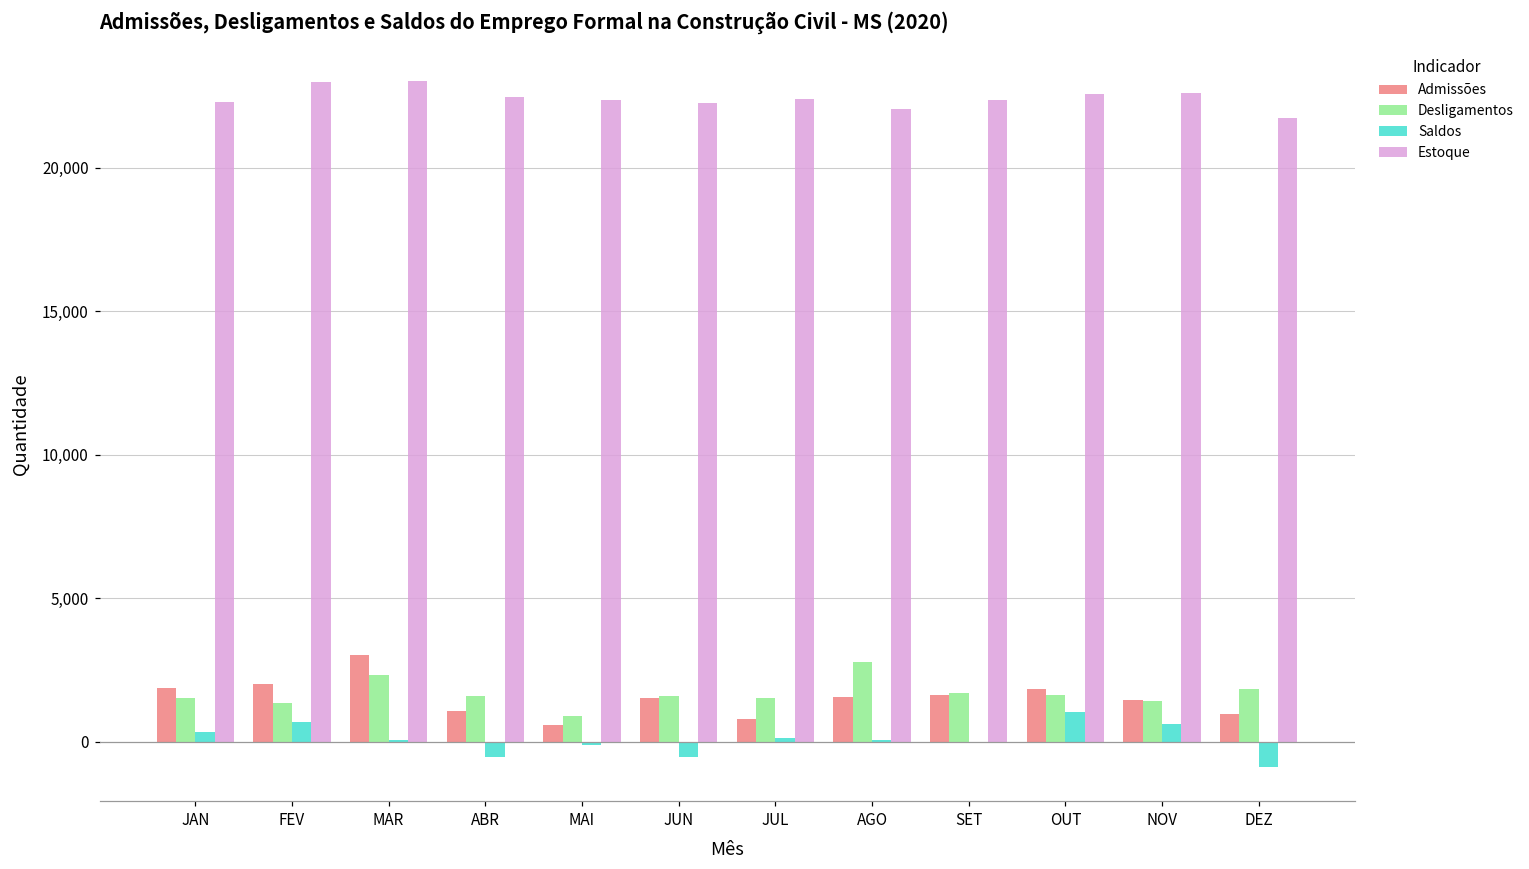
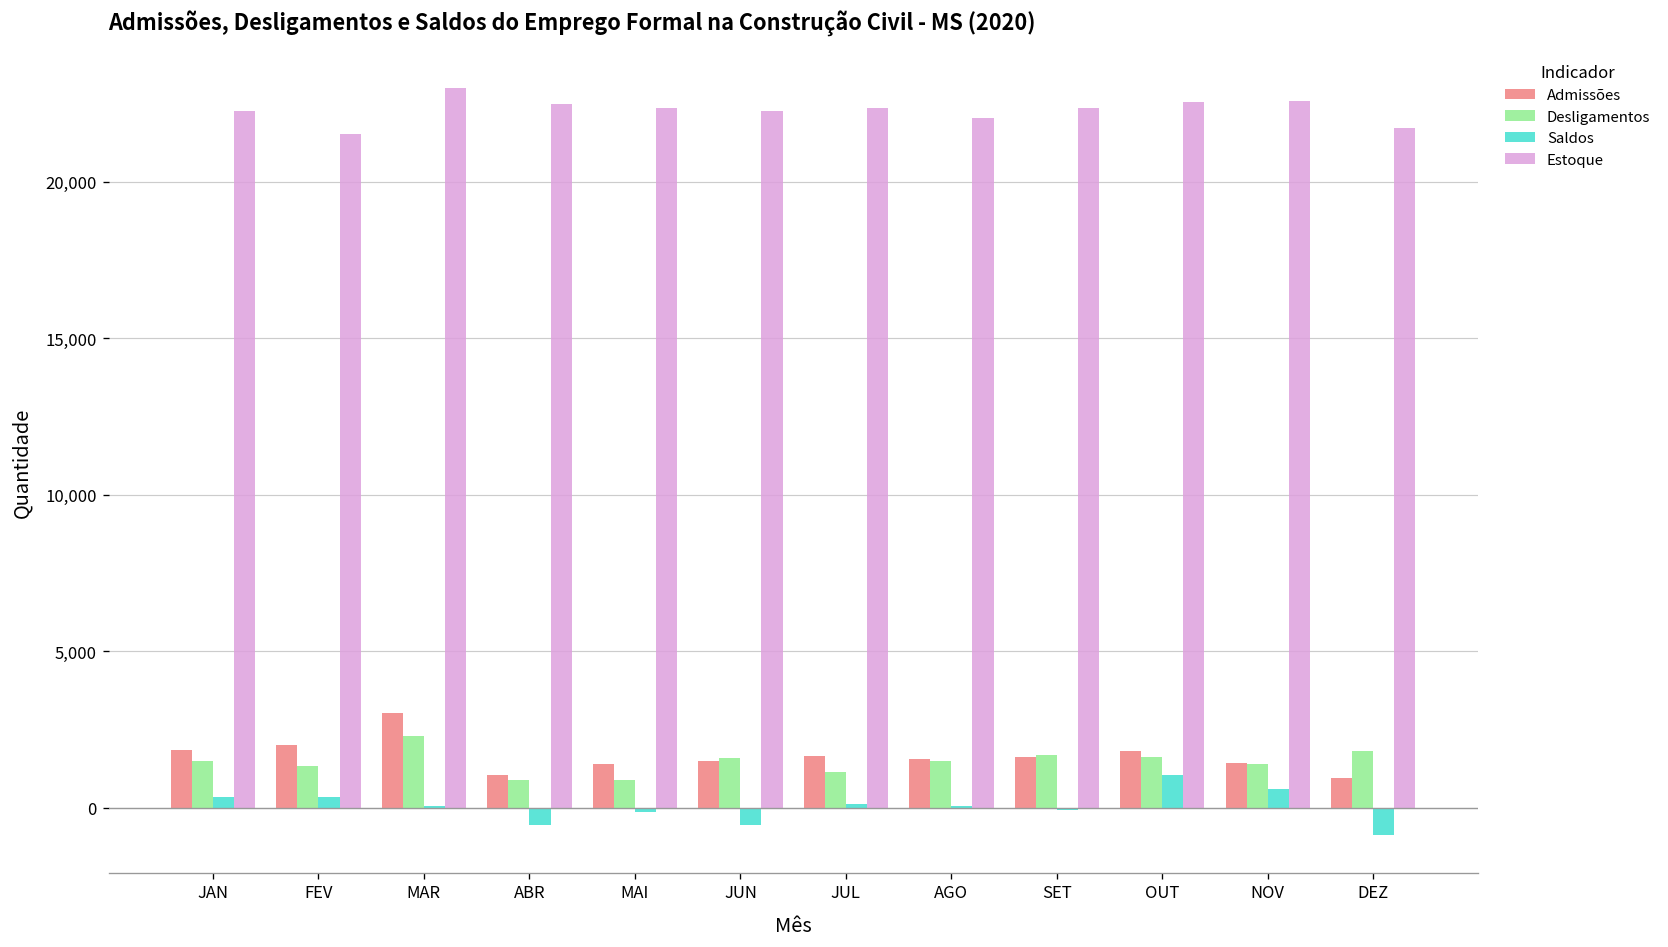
Saldos, FEV: 700 -> 300
Estoque, FEV: 23,000 -> 21,500
Desligamentos, ABR: 1,600 -> 900
Admissões, MAI: 600 -> 1,400
Admissões, JUL: 800 -> 1,700
Desligamentos, JUL: 1,500 -> 1,100
Desligamentos, AGO: 2,800 -> 1,500
